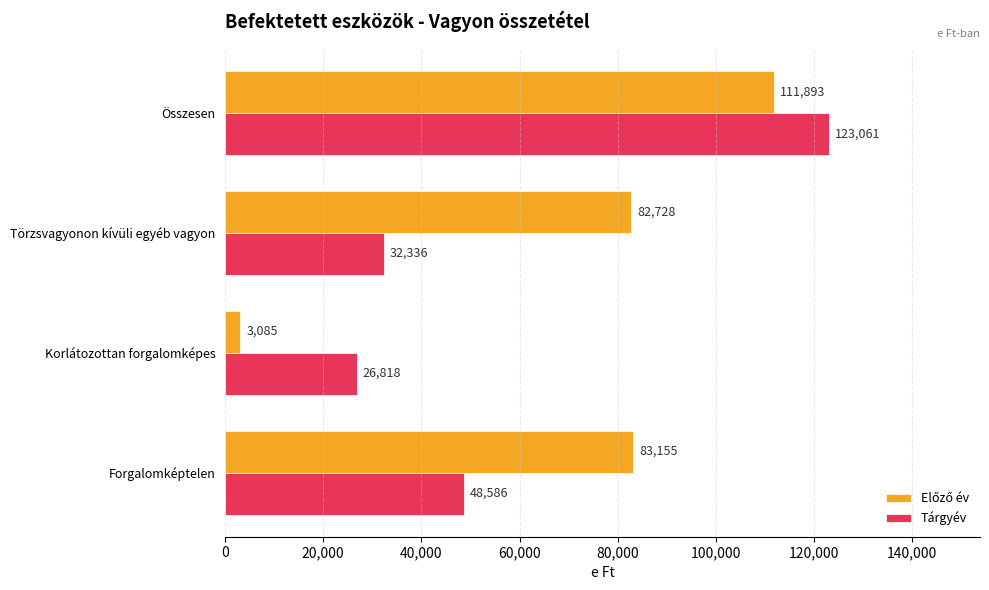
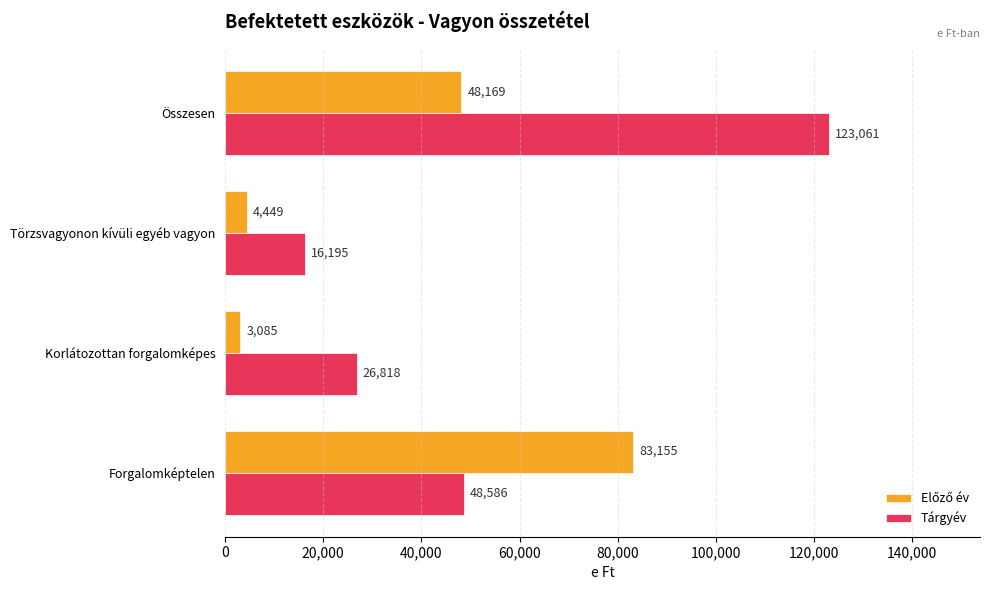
Előző év, Összesen: 111,893 -> 48,169
Előző év, Törzsvagyonon kívüli egyéb vagyon: 82,728 -> 4,449
Tárgyév, Törzsvagyonon kívüli egyéb vagyon: 32,336 -> 16,195
